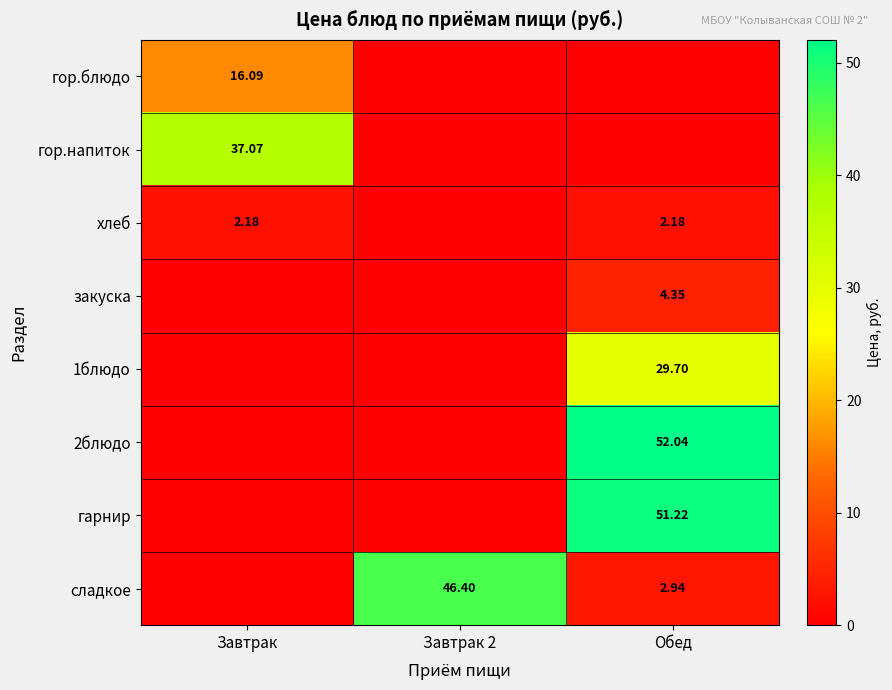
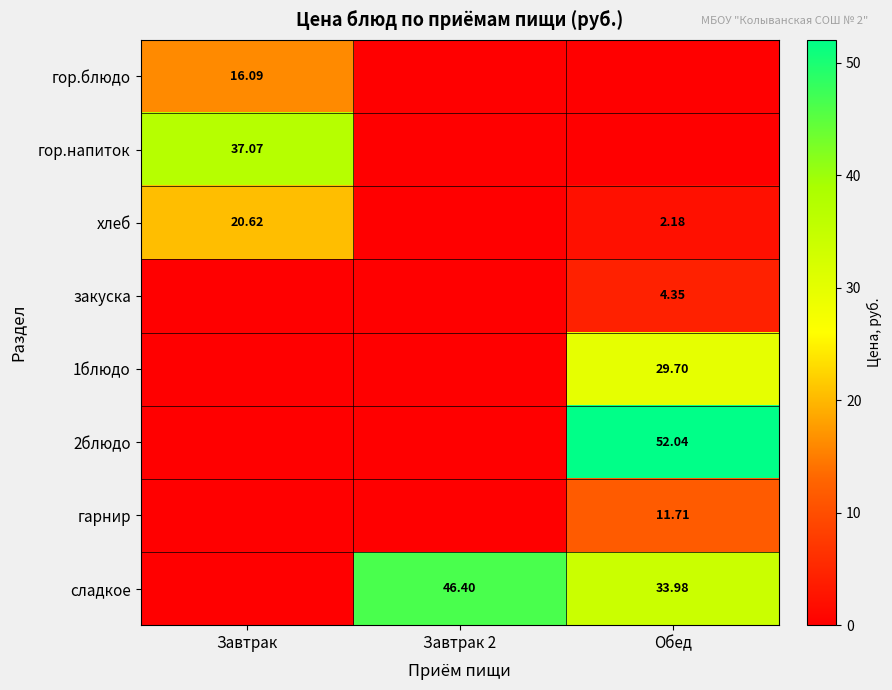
хлеб, Завтрак: 2.18 -> 20.62
гарнир, Обед: 51.22 -> 11.71
сладкое, Обед: 2.94 -> 33.98
